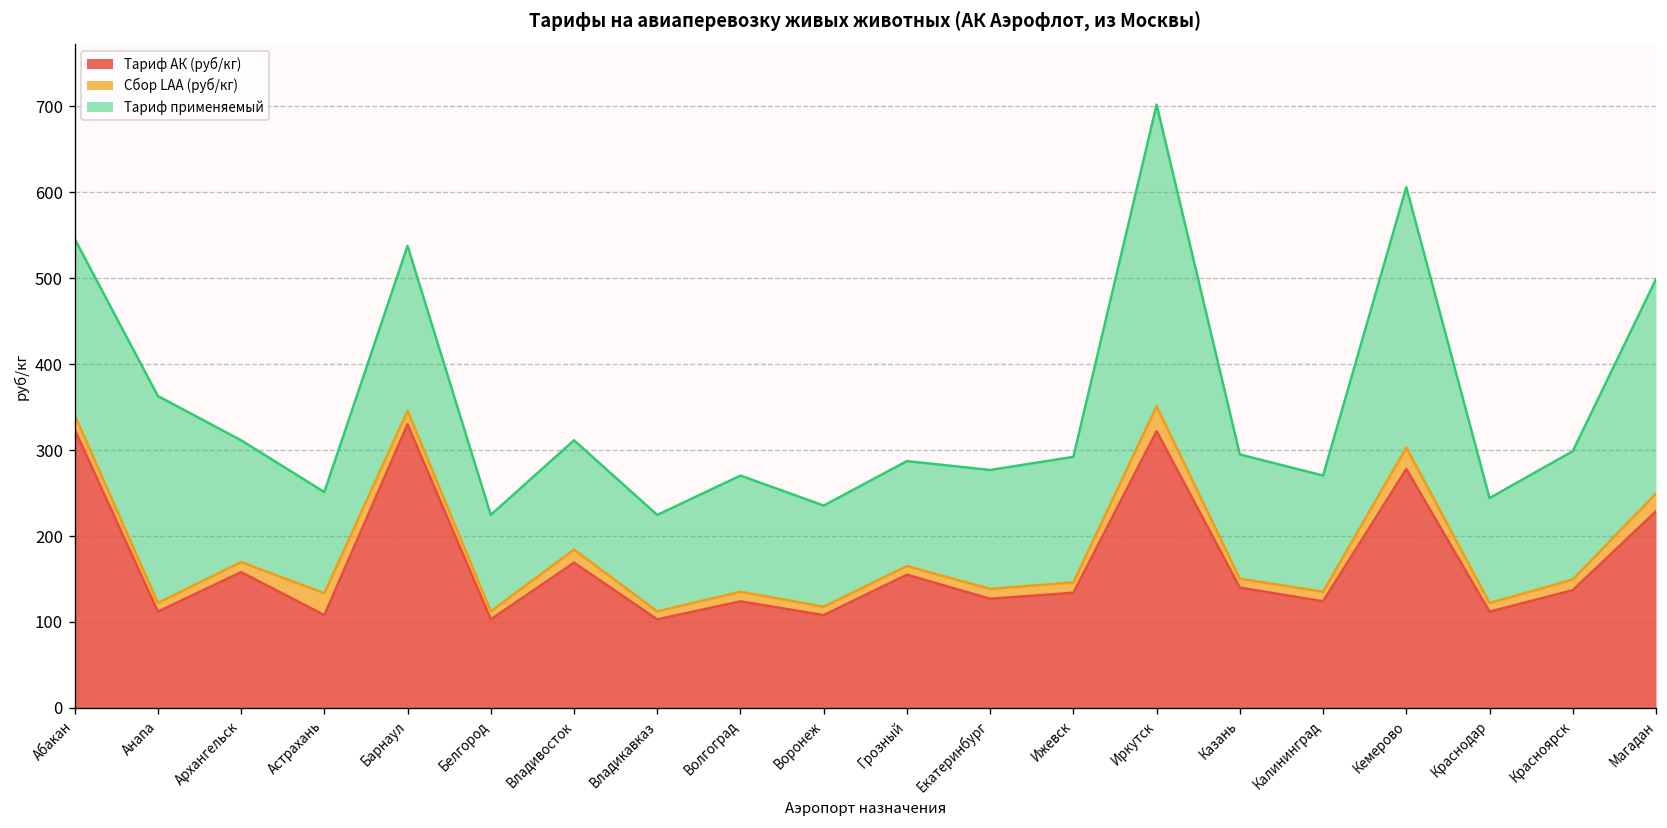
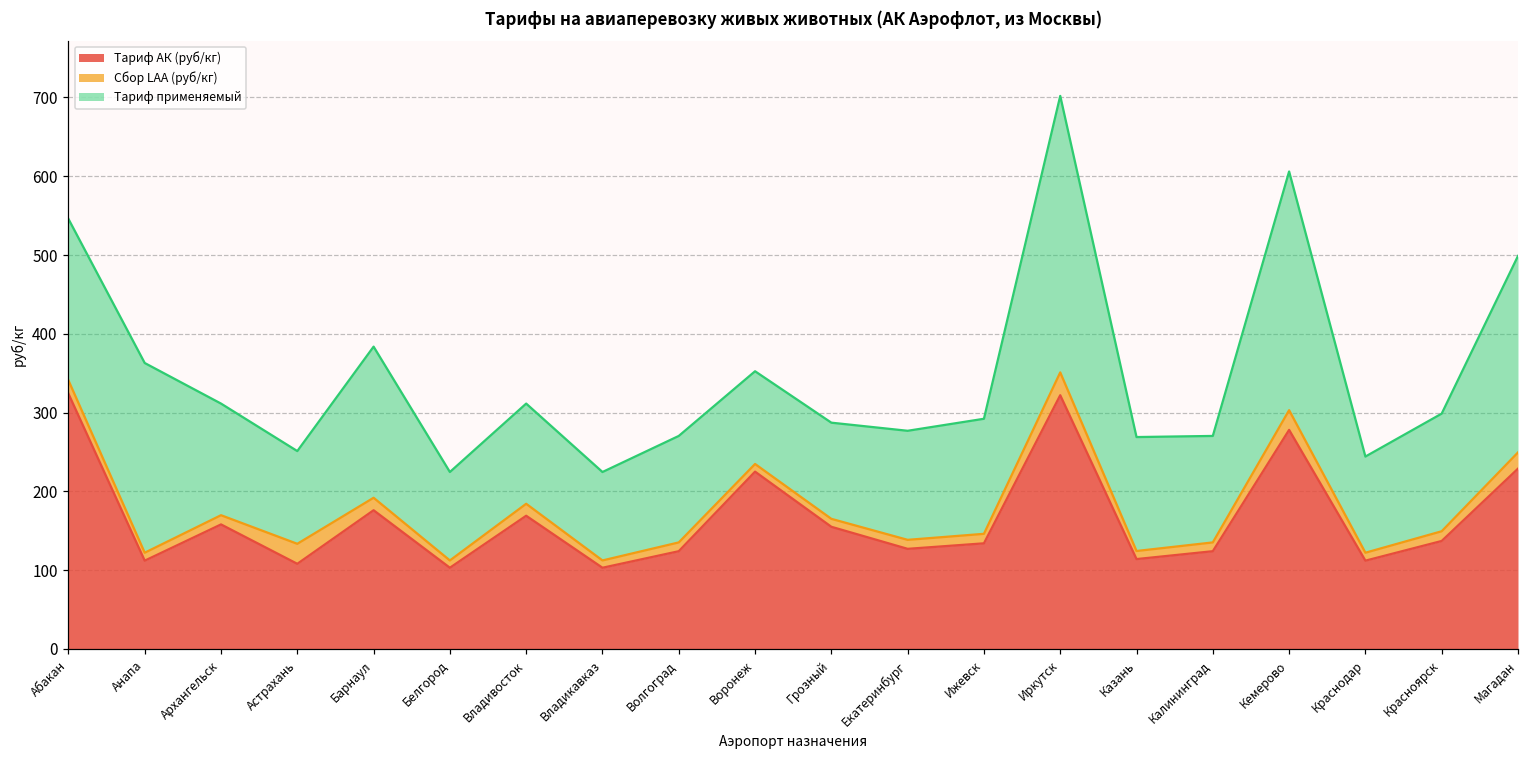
Тариф АК (руб/кг), Барнаул: 330 -> 180
Тариф АК (руб/кг), Воронеж: 110 -> 230
Тариф АК (руб/кг), Казань: 140 -> 110
